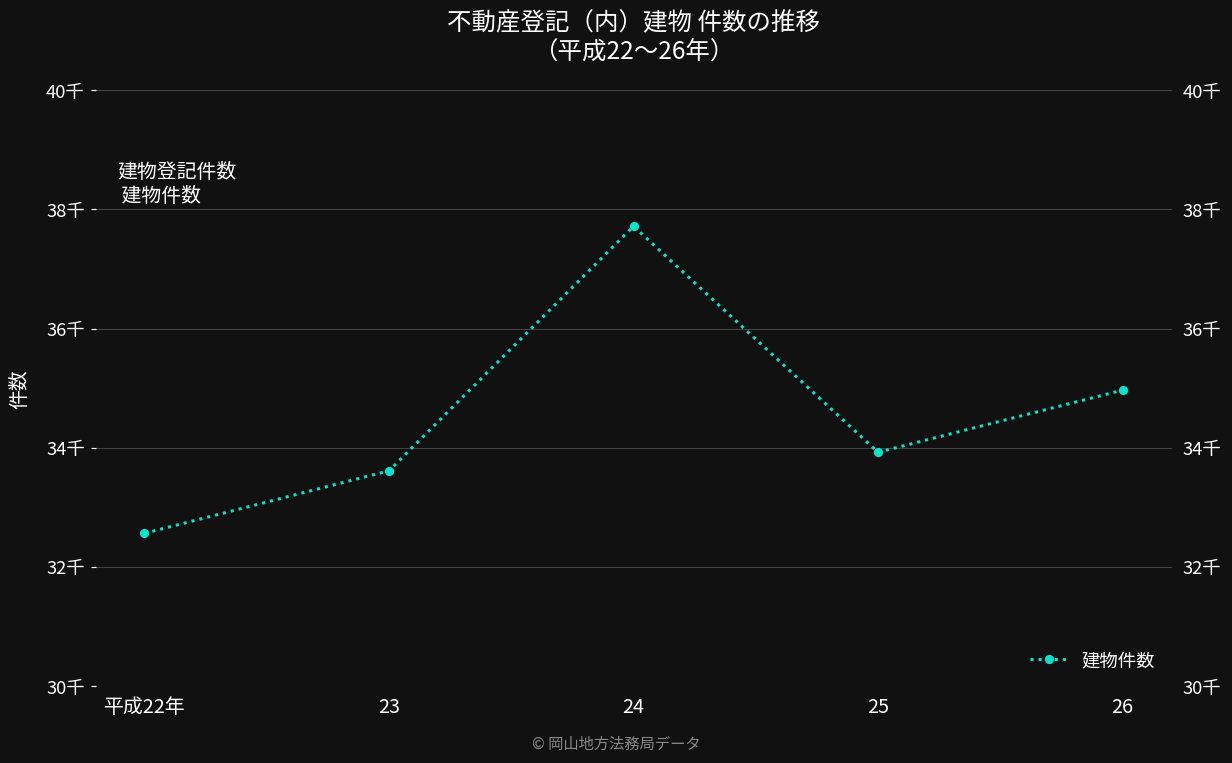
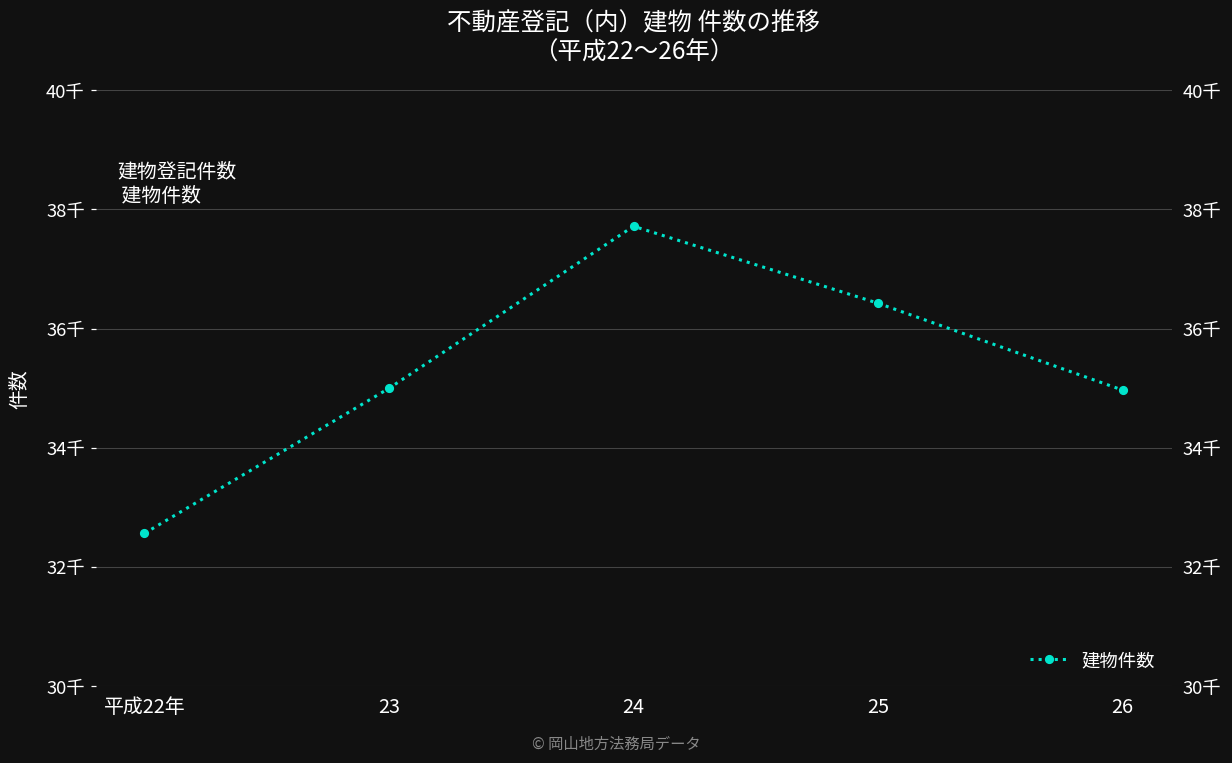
23: 33.6千 -> 35.0千
25: 33.9千 -> 36.4千
